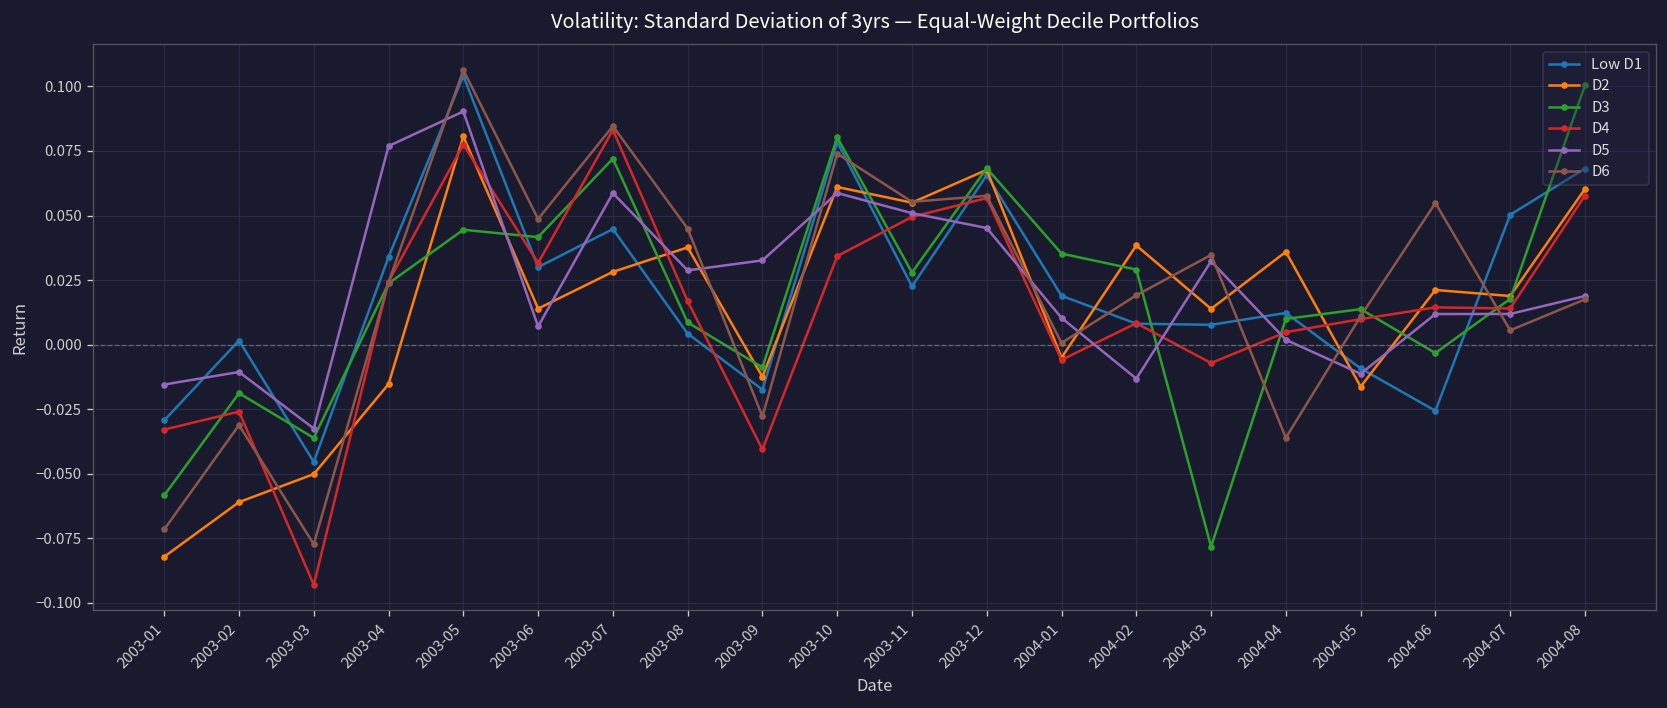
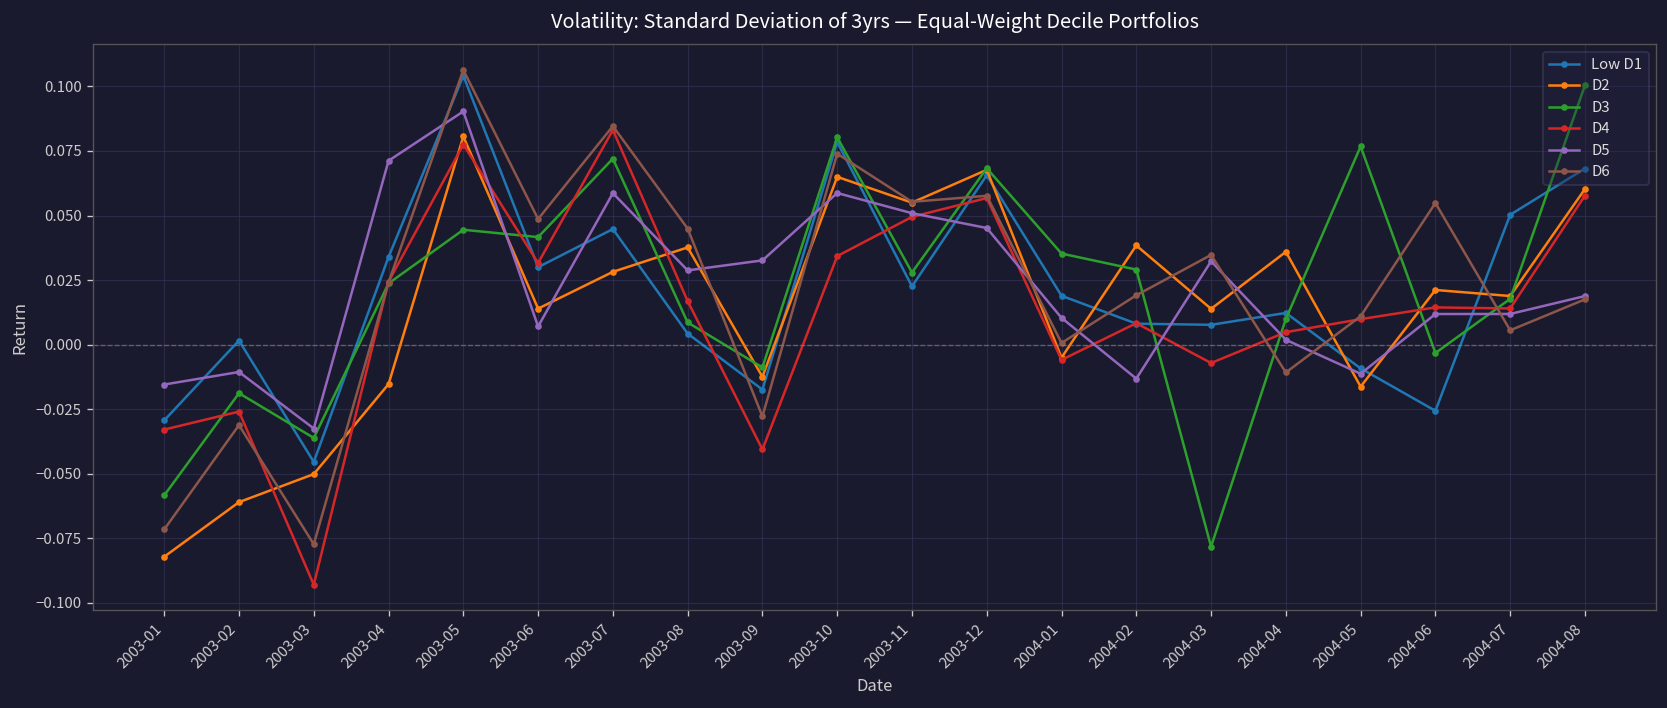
D5, 2003-04: 0.077 -> 0.071
D2, 2003-10: 0.061 -> 0.065
D6, 2004-04: -0.036 -> -0.011
D3, 2004-05: 0.014 -> 0.077
